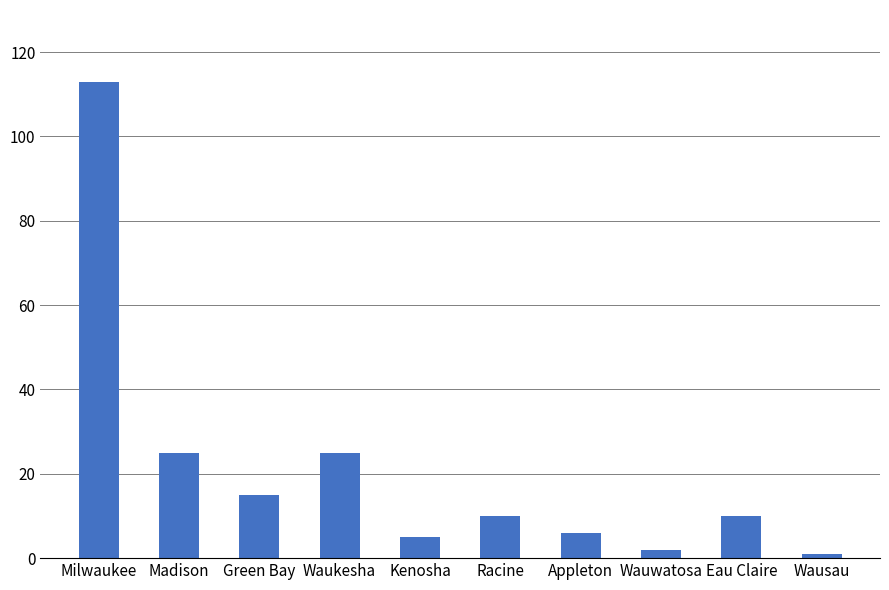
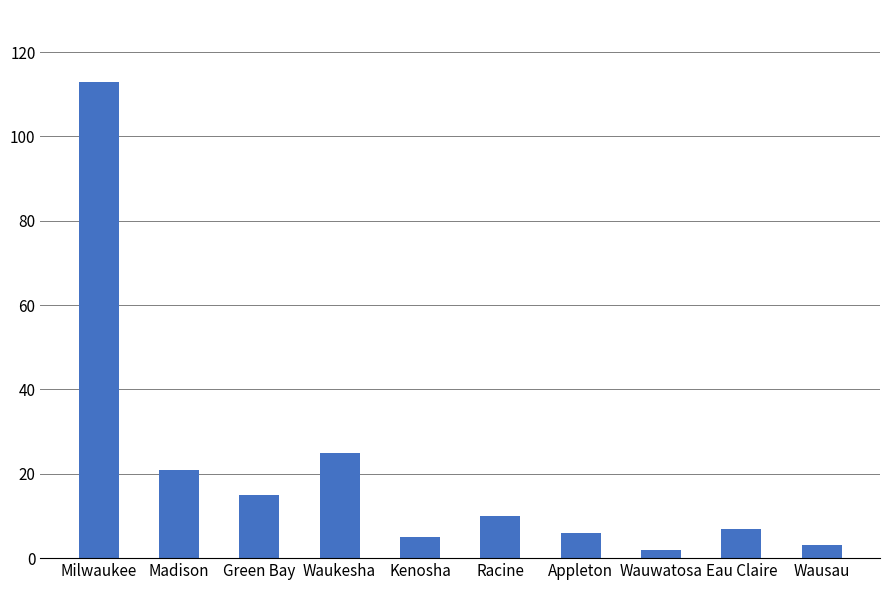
Madison: 25 -> 21
Eau Claire: 10 -> 7
Wausau: 1 -> 3
